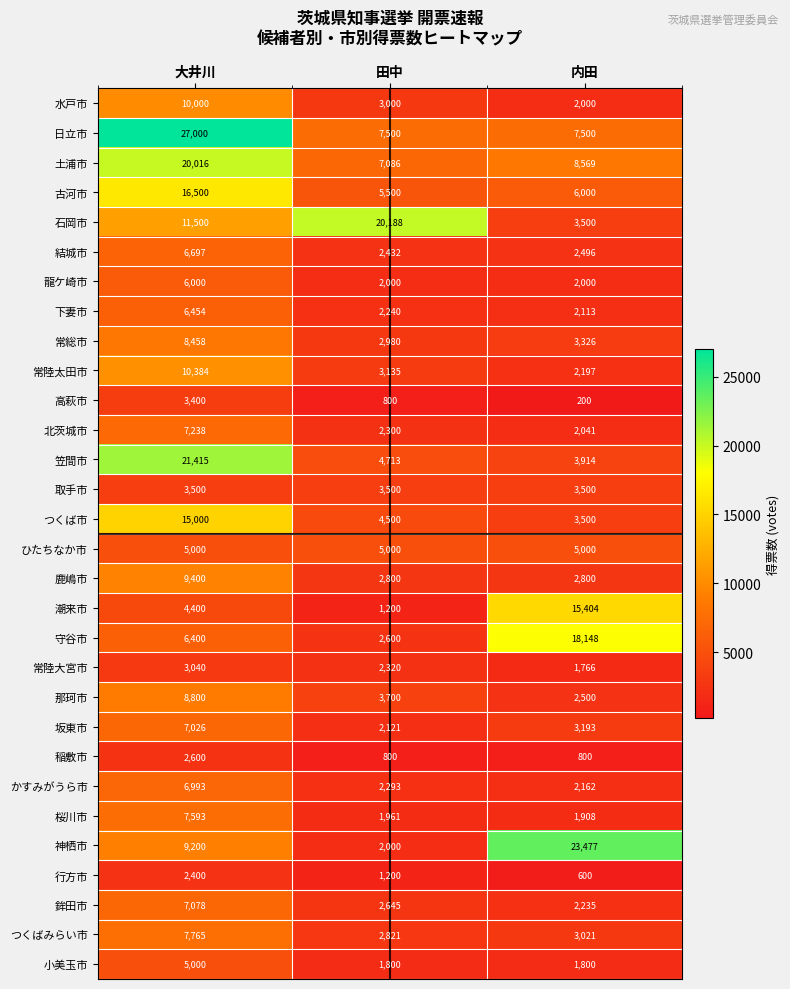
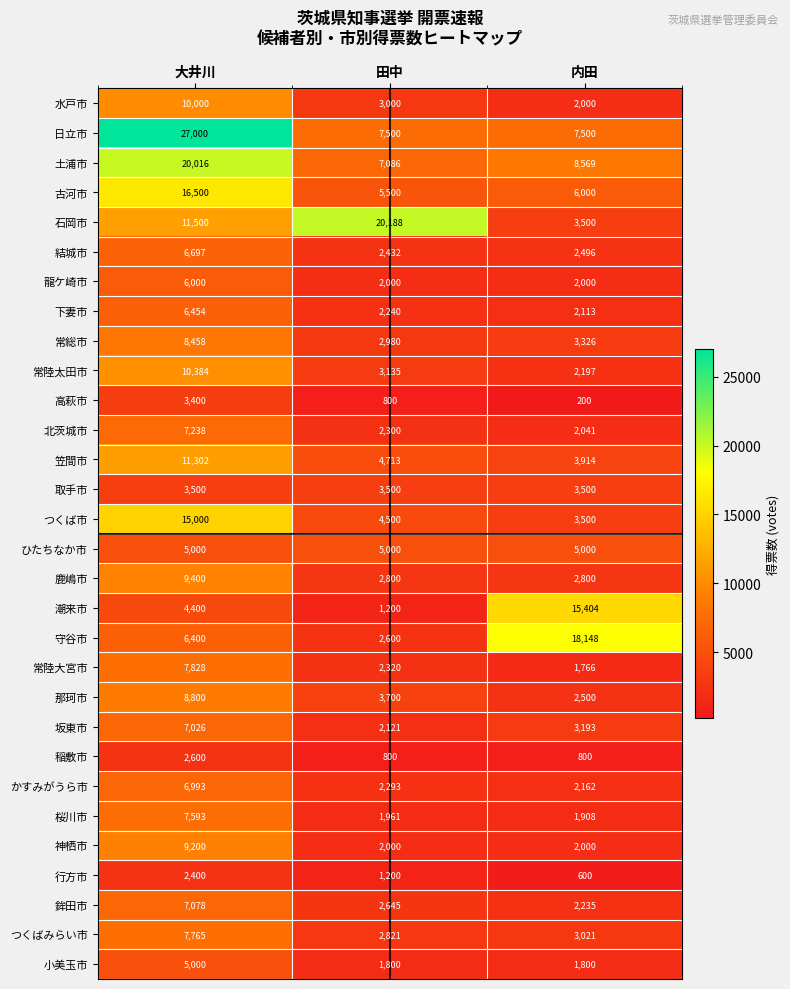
笠間市, 大井川: 21,415 -> 11,302
常陸大宮市, 大井川: 3,040 -> 7,828
神栖市, 内田: 23,477 -> 2,000
